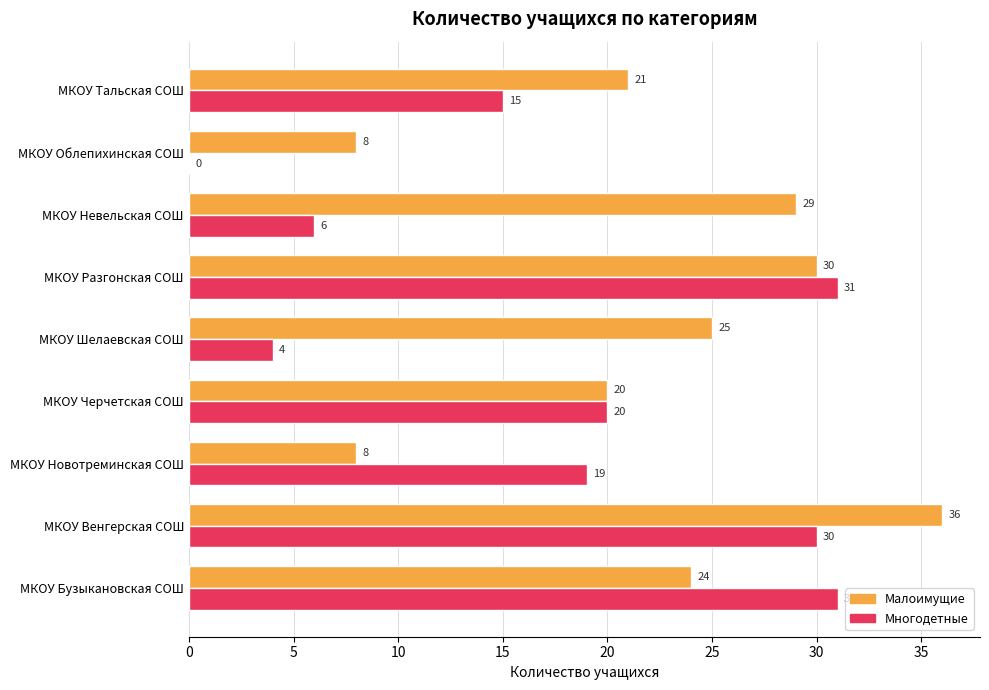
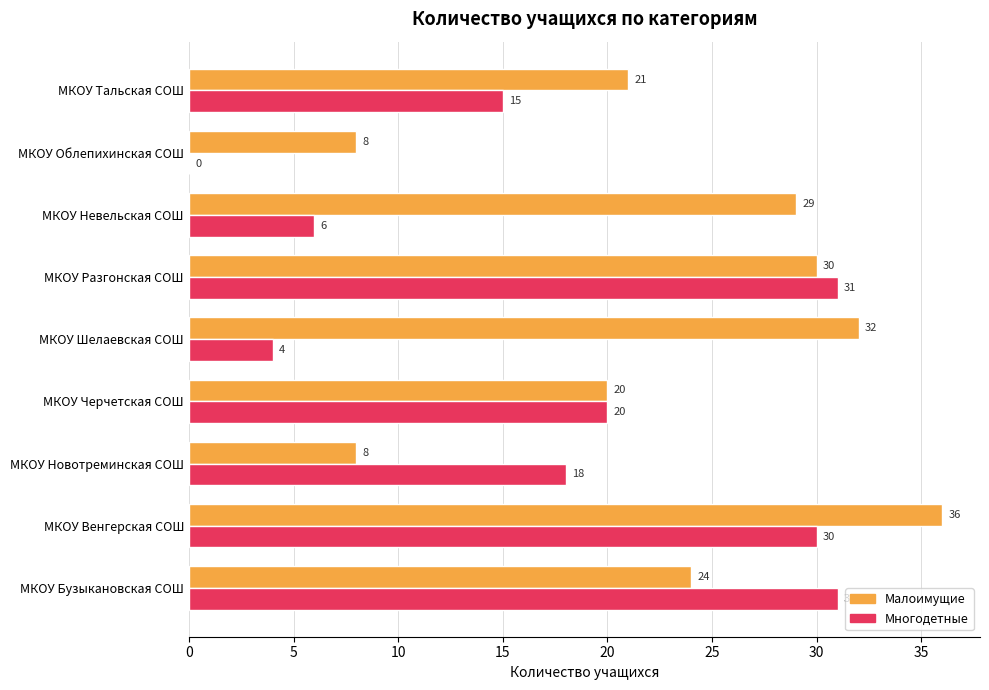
Малоимущие, МКОУ Шелаевская СОШ: 25 -> 32
Многодетные, МКОУ Новотреминская СОШ: 19 -> 18
